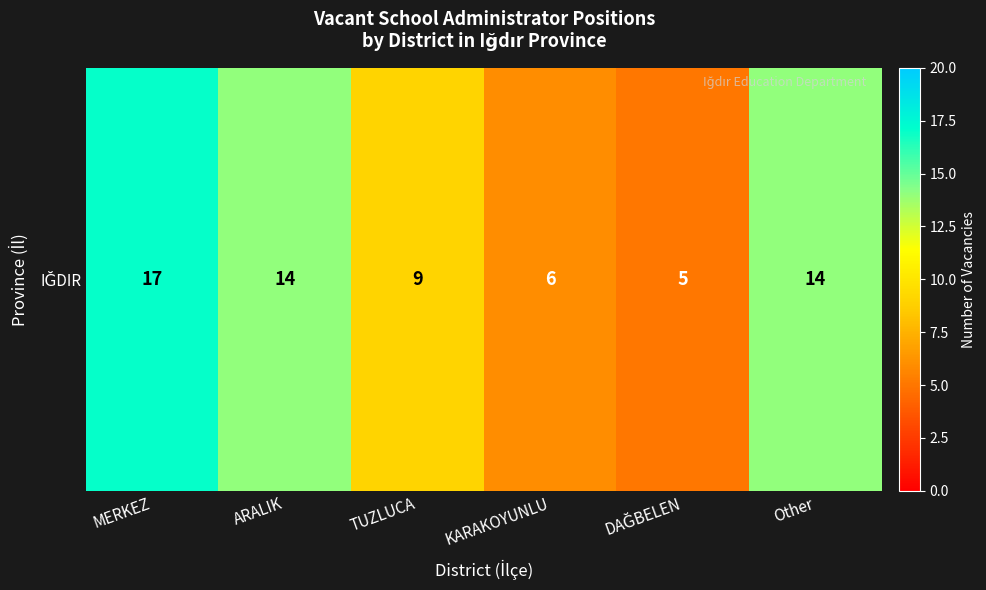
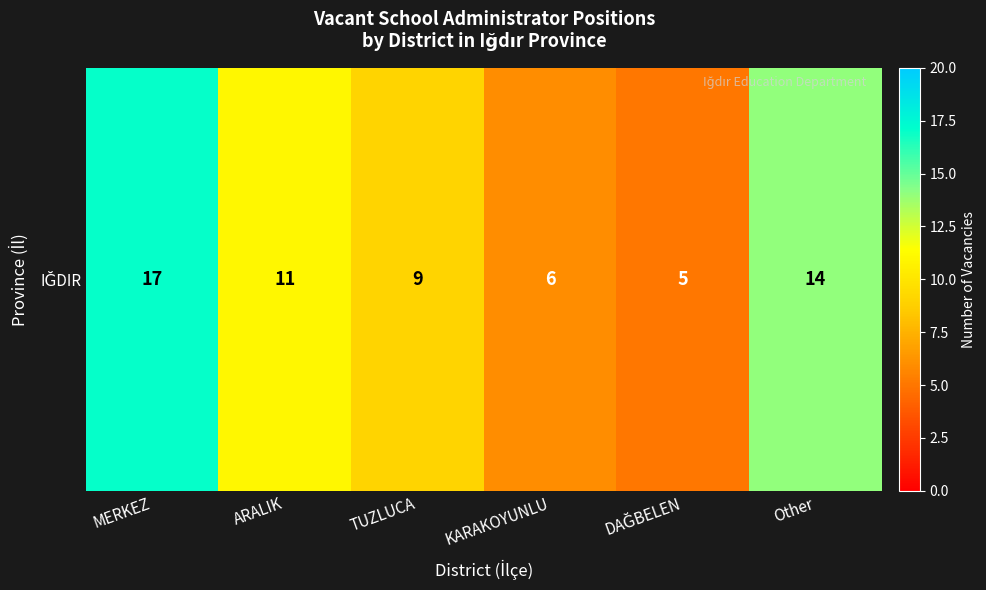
IĞDIR, ARALIK: 14 -> 11
